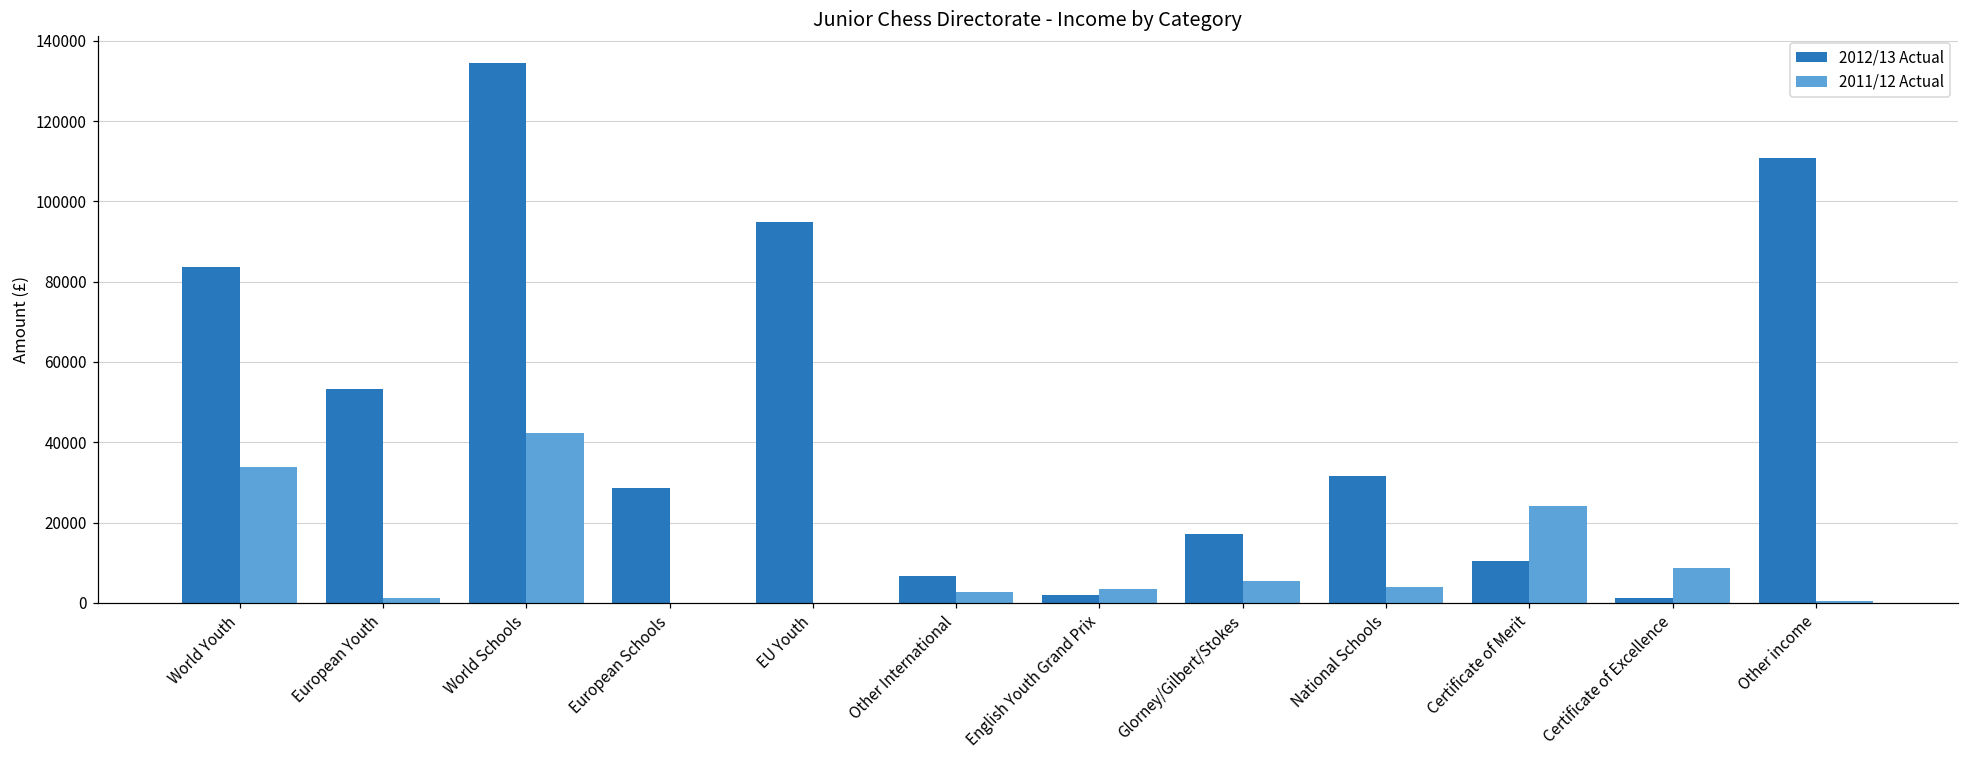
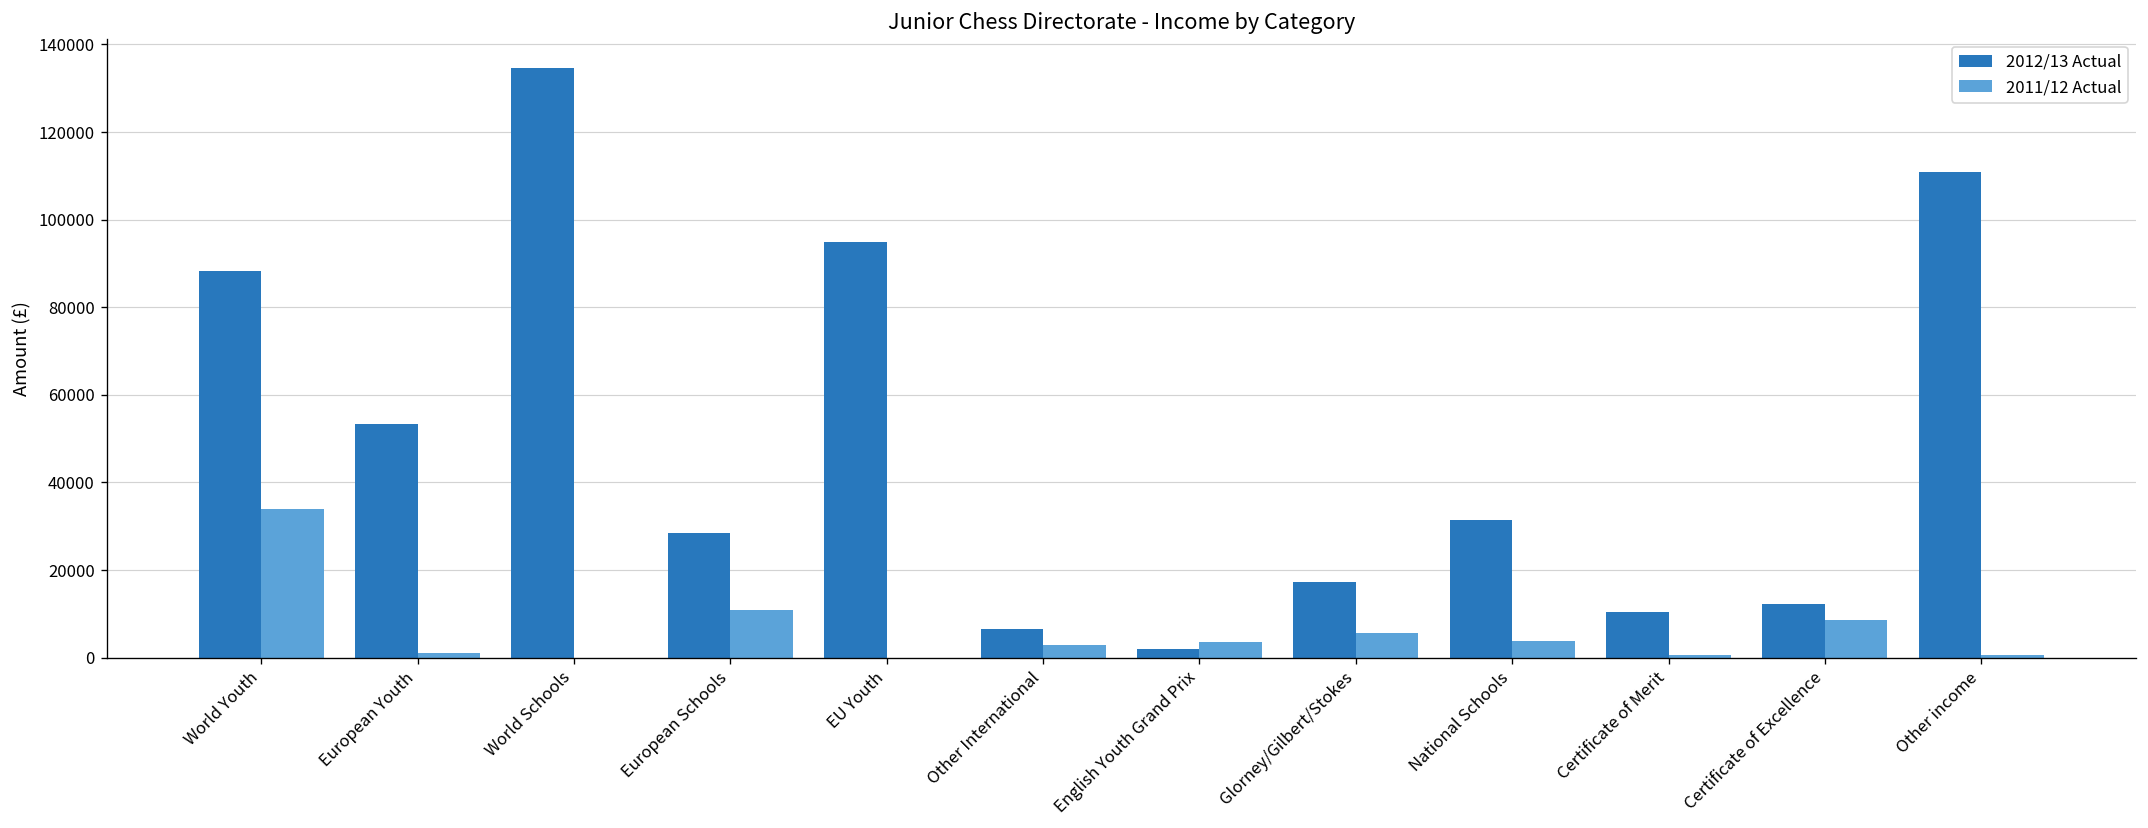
2012/13 Actual, World Youth: 84000 -> 88000
2011/12 Actual, World Schools: 42000 -> 0
2011/12 Actual, European Schools: 0 -> 11000
2011/12 Actual, Certificate of Merit: 24000 -> 1000
2012/13 Actual, Certificate of Excellence: 1000 -> 12000
